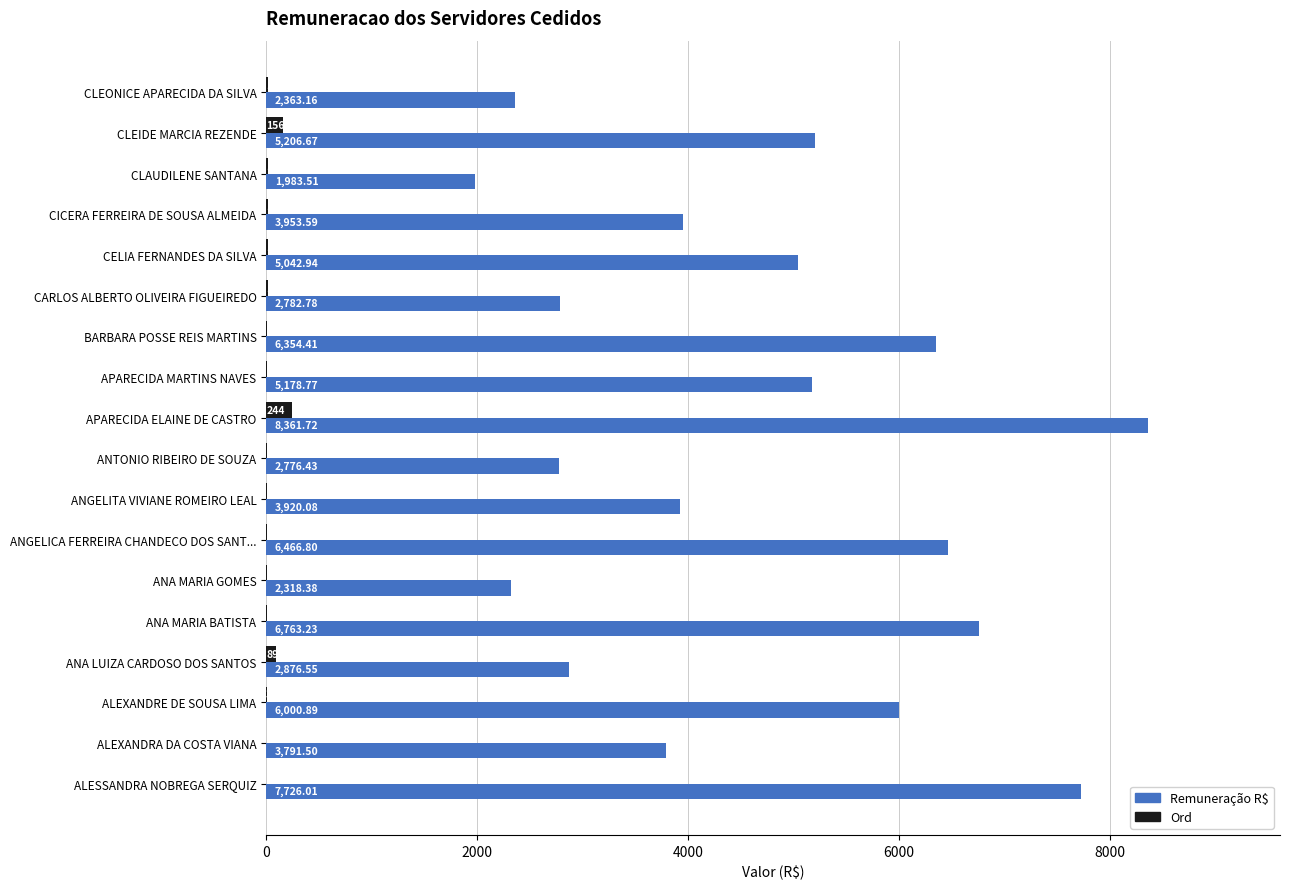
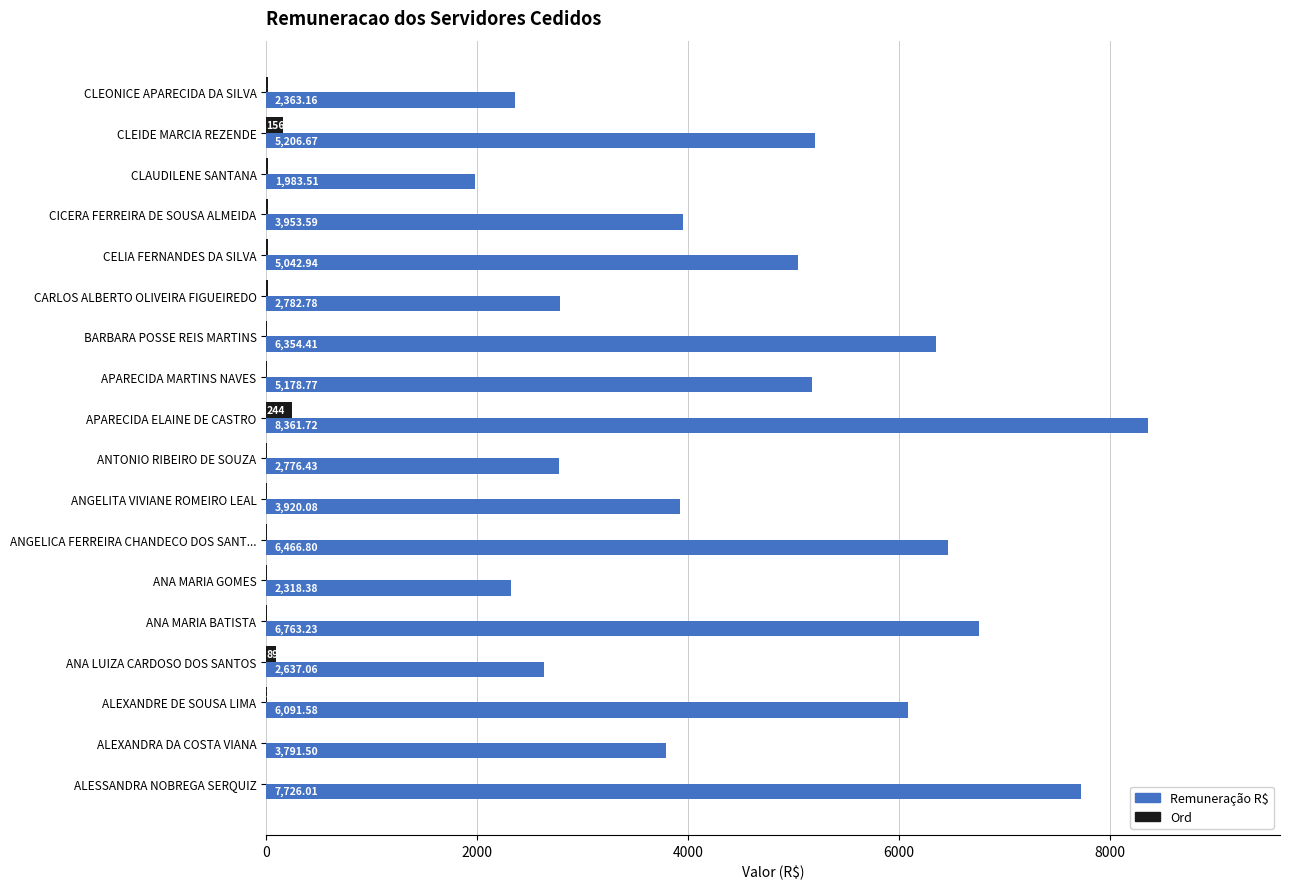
Remuneração R$, ANA LUIZA CARDOSO DOS SANTOS: 2,876.55 -> 2,637.06
Remuneração R$, ALEXANDRE DE SOUSA LIMA: 6,000.89 -> 6,091.58
